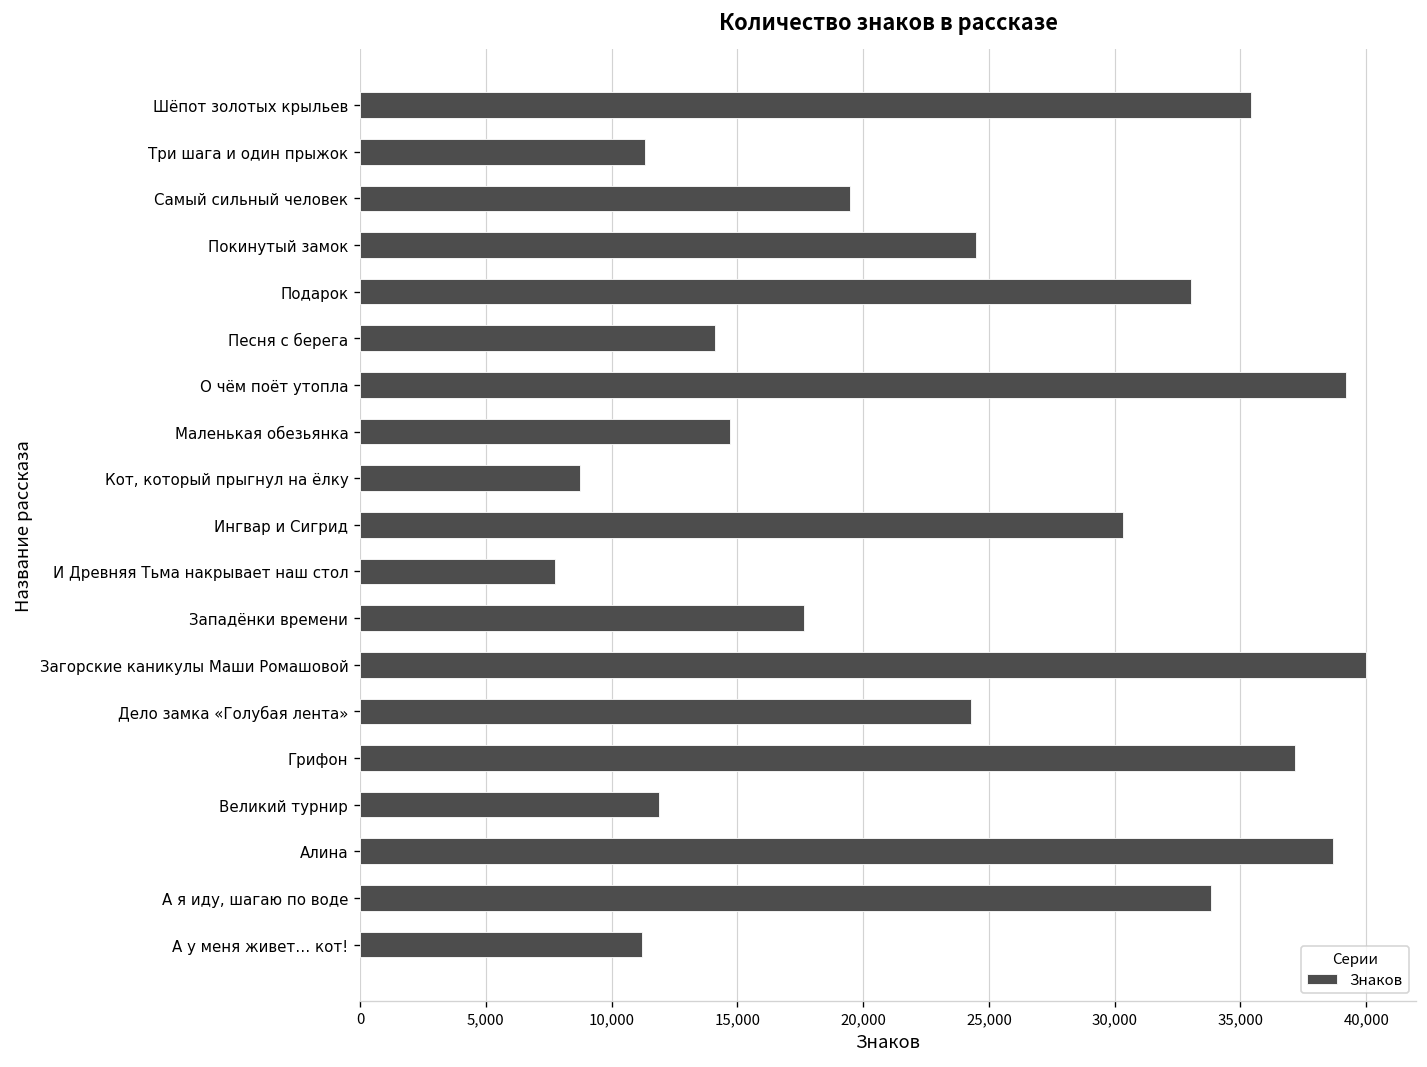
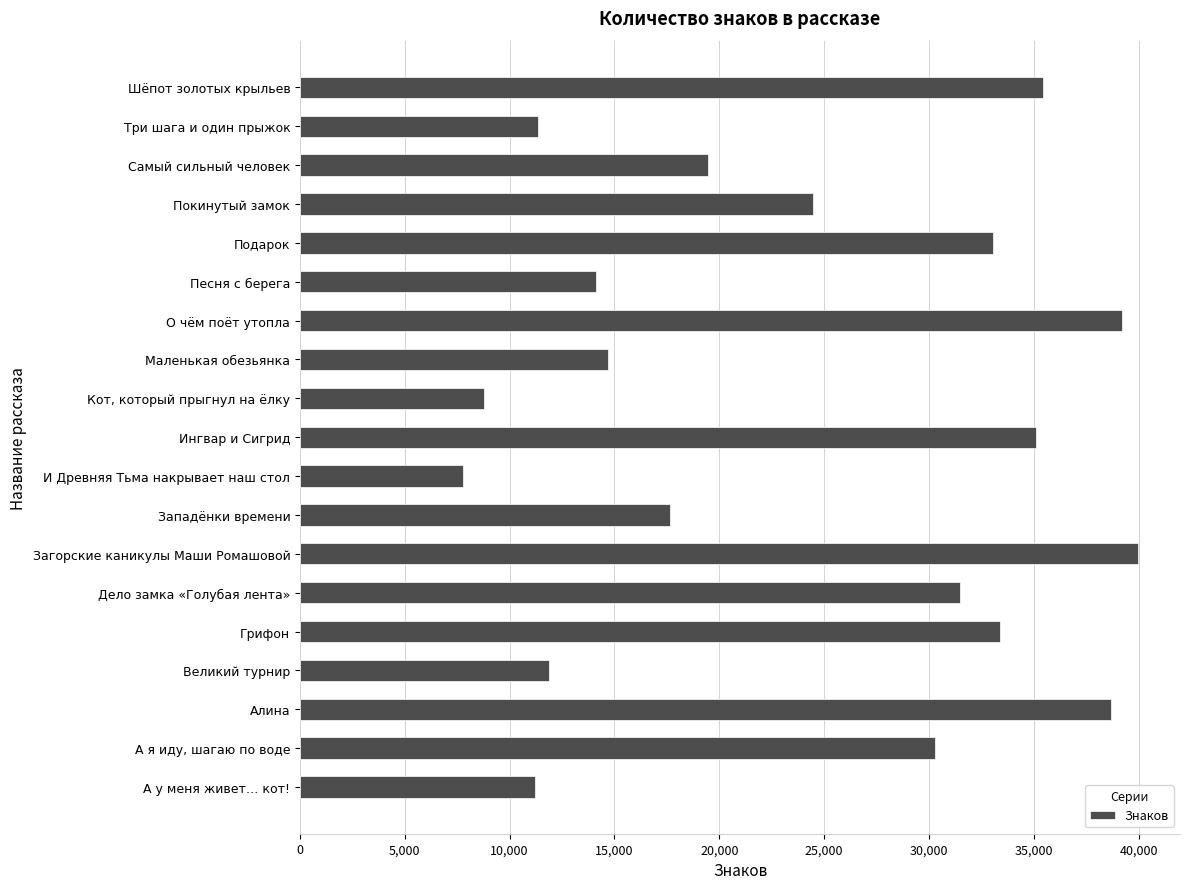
Ингвар и Сигрид: 30,300 -> 35,100
Дело замка «Голубая лента»: 24,300 -> 31,500
Грифон: 37,200 -> 33,400
А я иду, шагаю по воде: 33,800 -> 30,300
